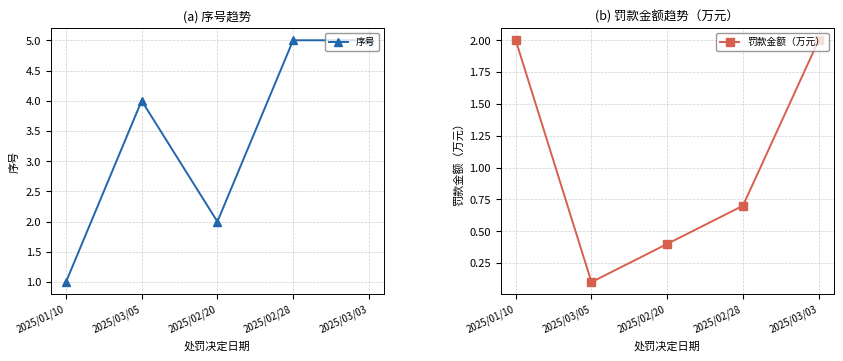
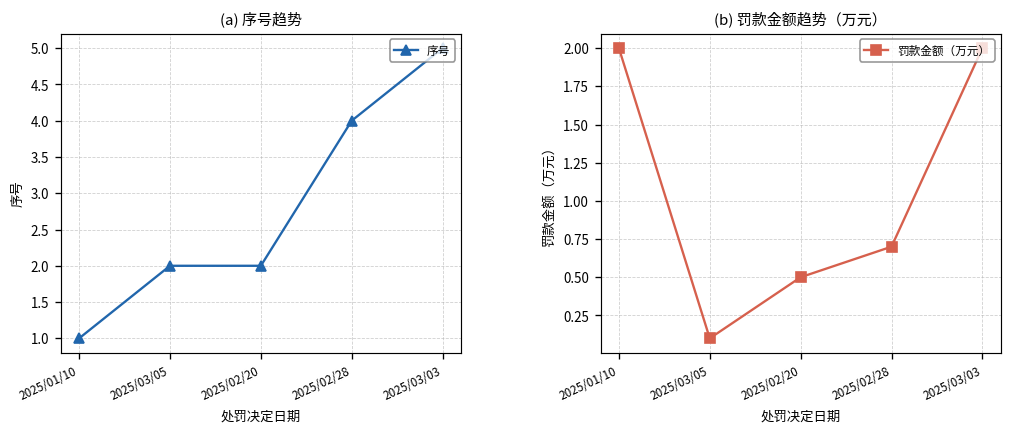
(a) 序号趋势, 2025/03/05: 4 -> 2
(a) 序号趋势, 2025/02/28: 5 -> 4
(b) 罚款金额趋势（万元）, 2025/02/20: 0.4 -> 0.5
